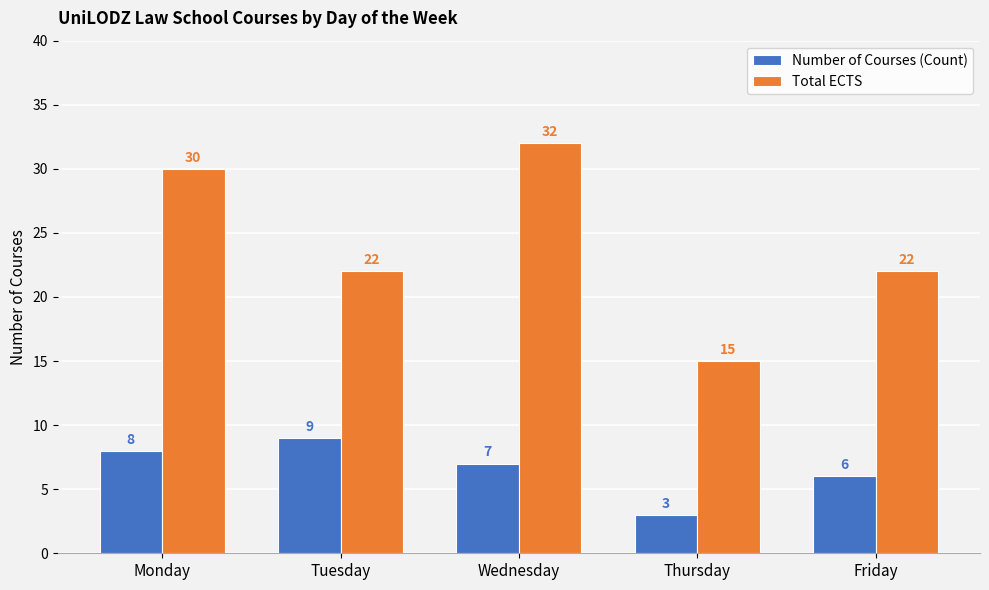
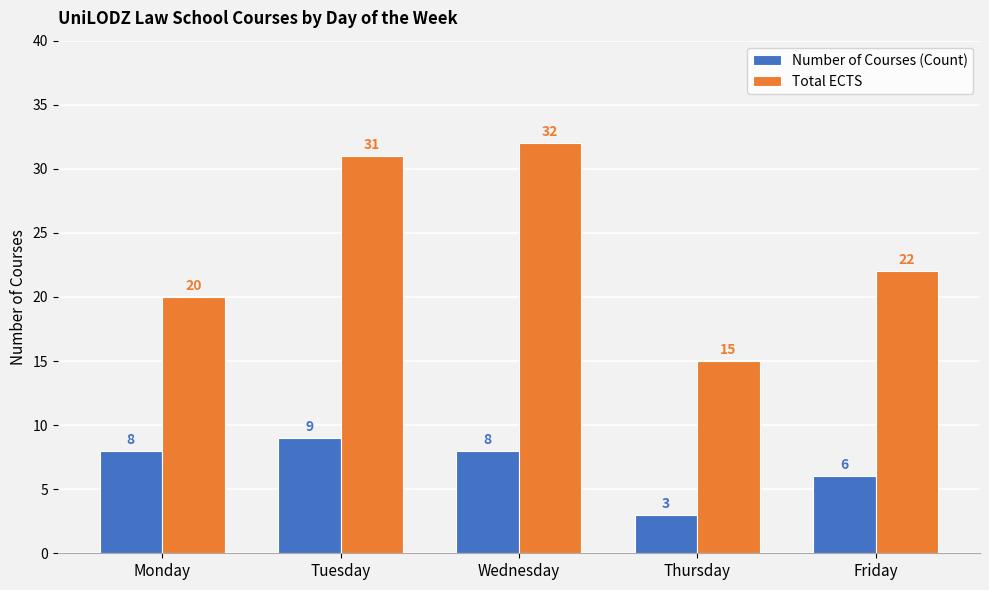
Total ECTS, Monday: 30 -> 20
Total ECTS, Tuesday: 22 -> 31
Number of Courses (Count), Wednesday: 7 -> 8
